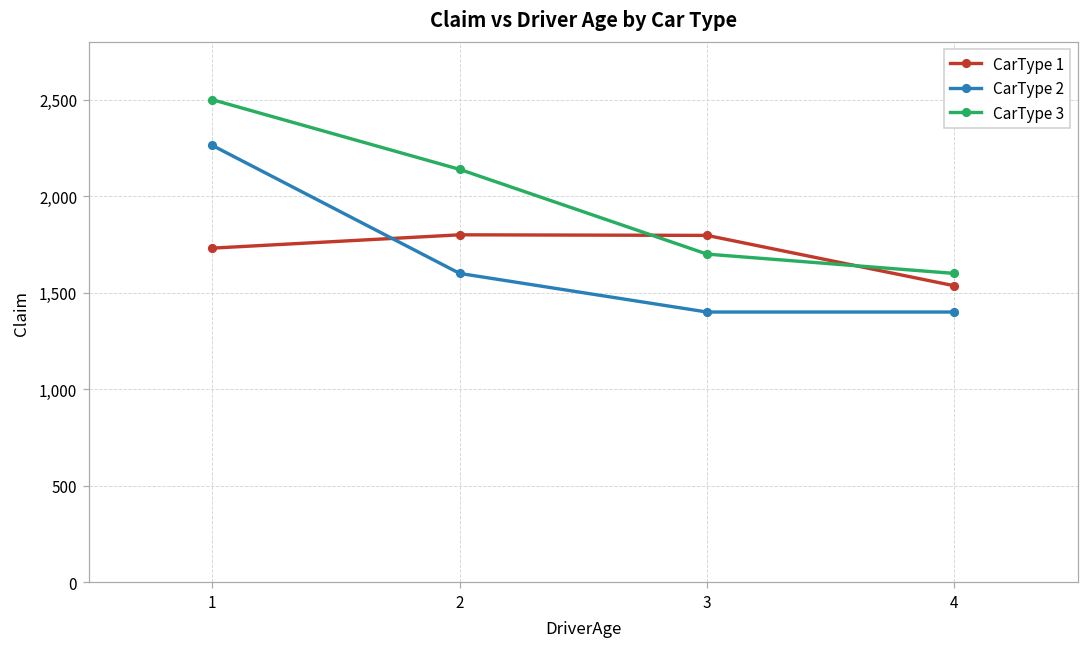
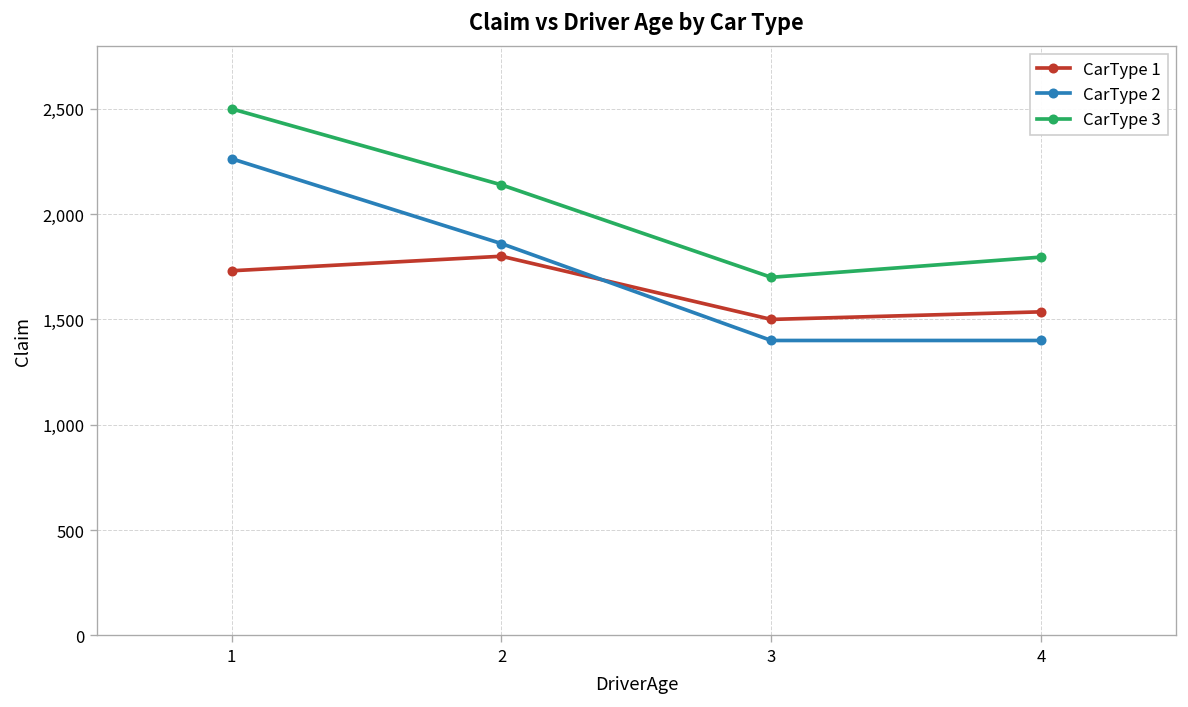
CarType 2, 2: 1,600 -> 1,860
CarType 1, 3: 1,800 -> 1,500
CarType 3, 4: 1,600 -> 1,800
